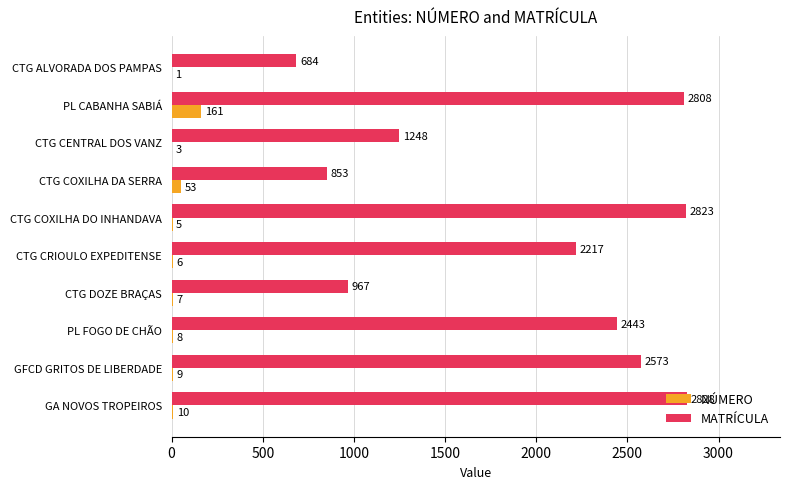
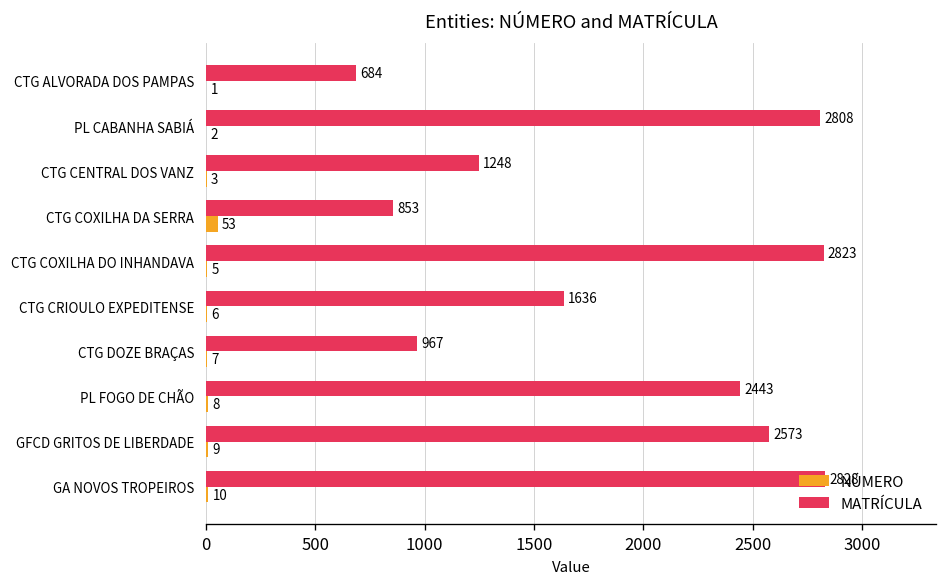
NÚMERO, PL CABANHA SABIÁ: 161 -> 2
MATRÍCULA, CTG CRIOULO EXPEDITENSE: 2217 -> 1636
